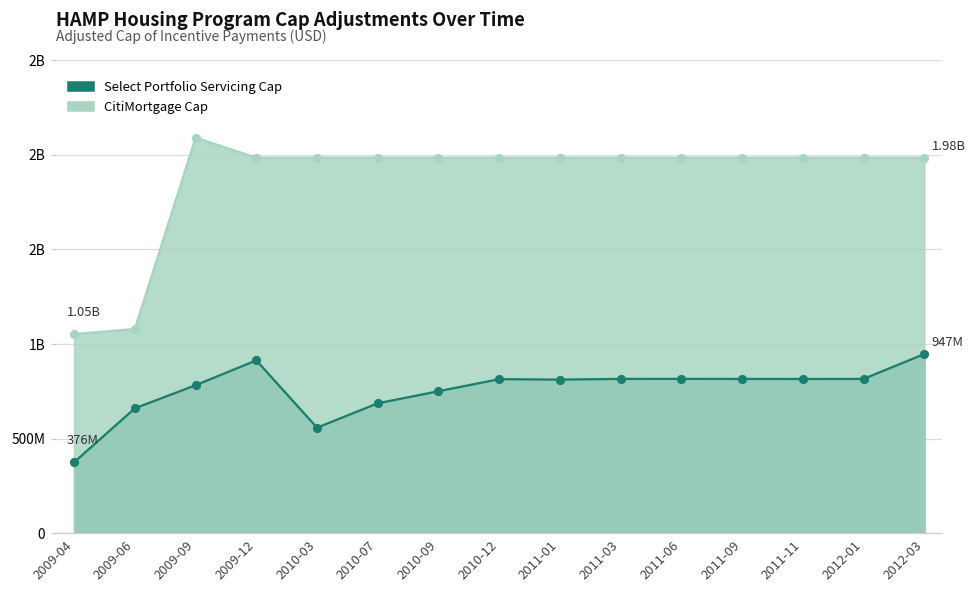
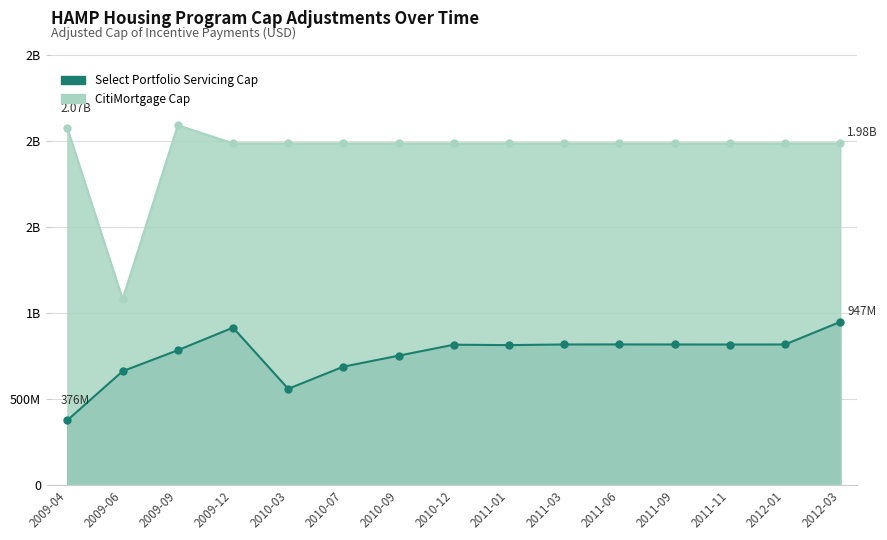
CitiMortgage Cap, 2009-04: 1.05B -> 2.07B
